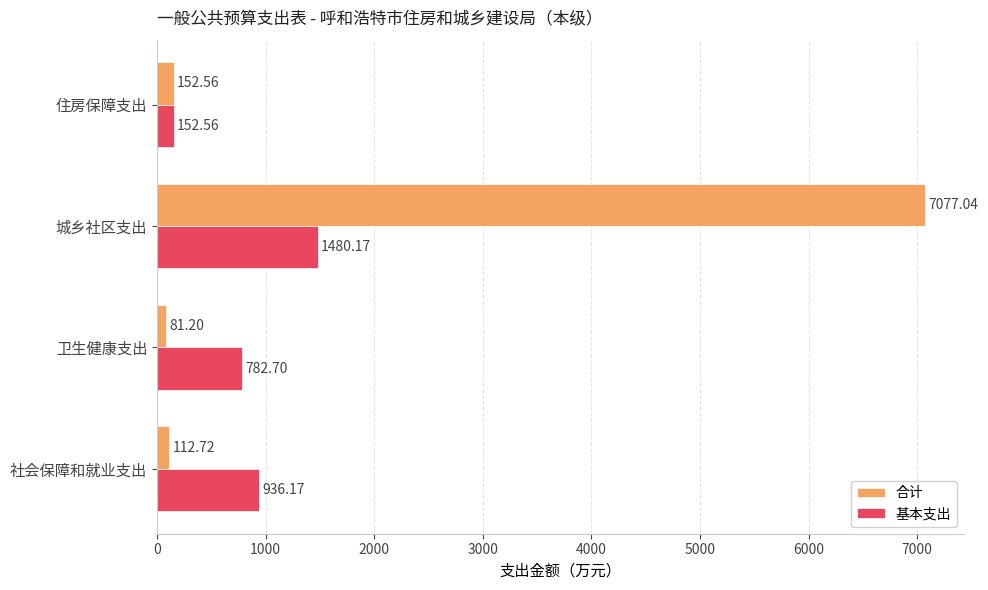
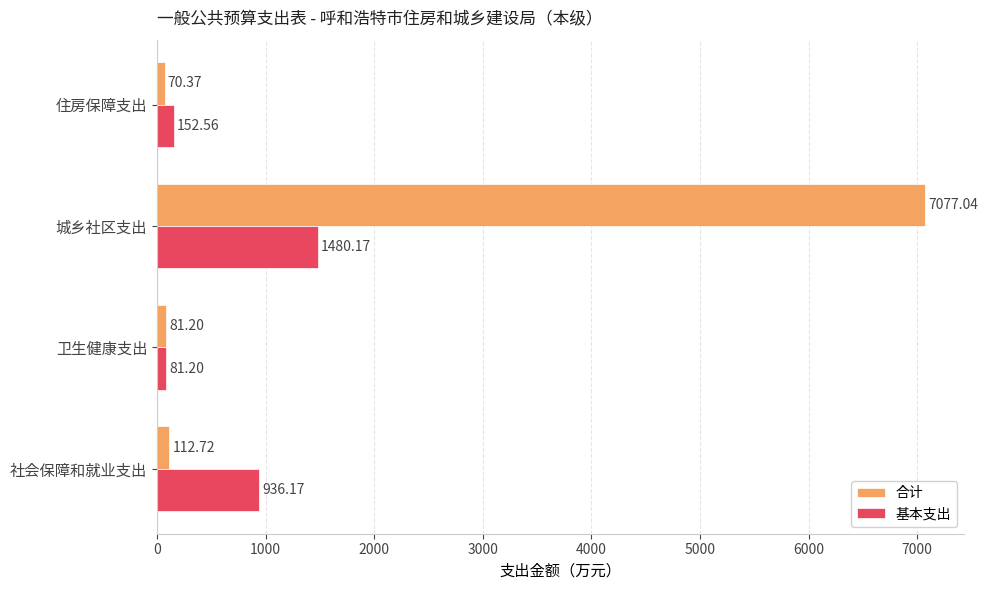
合计, 住房保障支出: 152.56 -> 70.37
基本支出, 卫生健康支出: 782.70 -> 81.20
